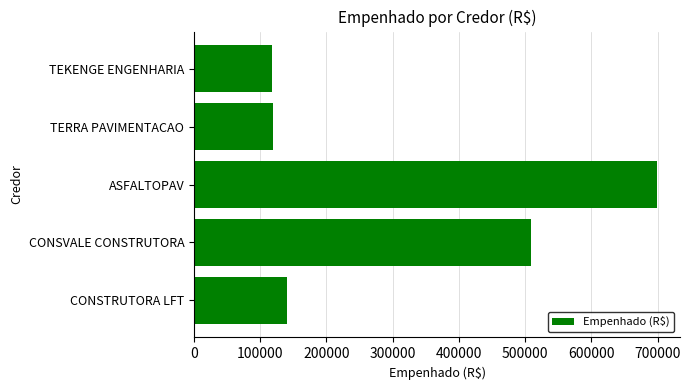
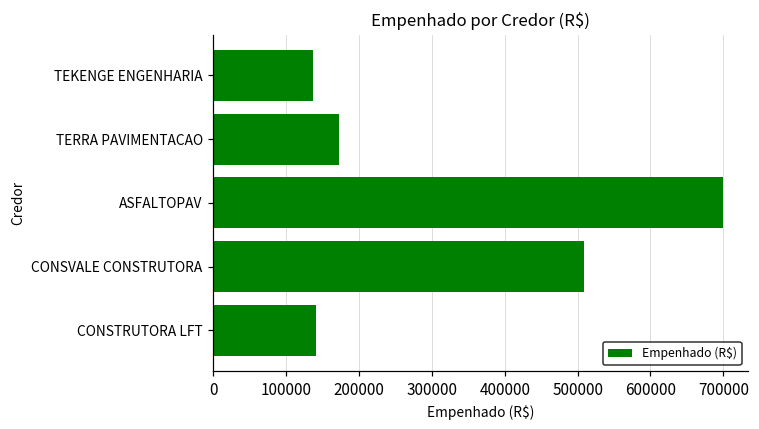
TEKENGE ENGENHARIA: 120000 -> 140000
TERRA PAVIMENTACAO: 120000 -> 170000
